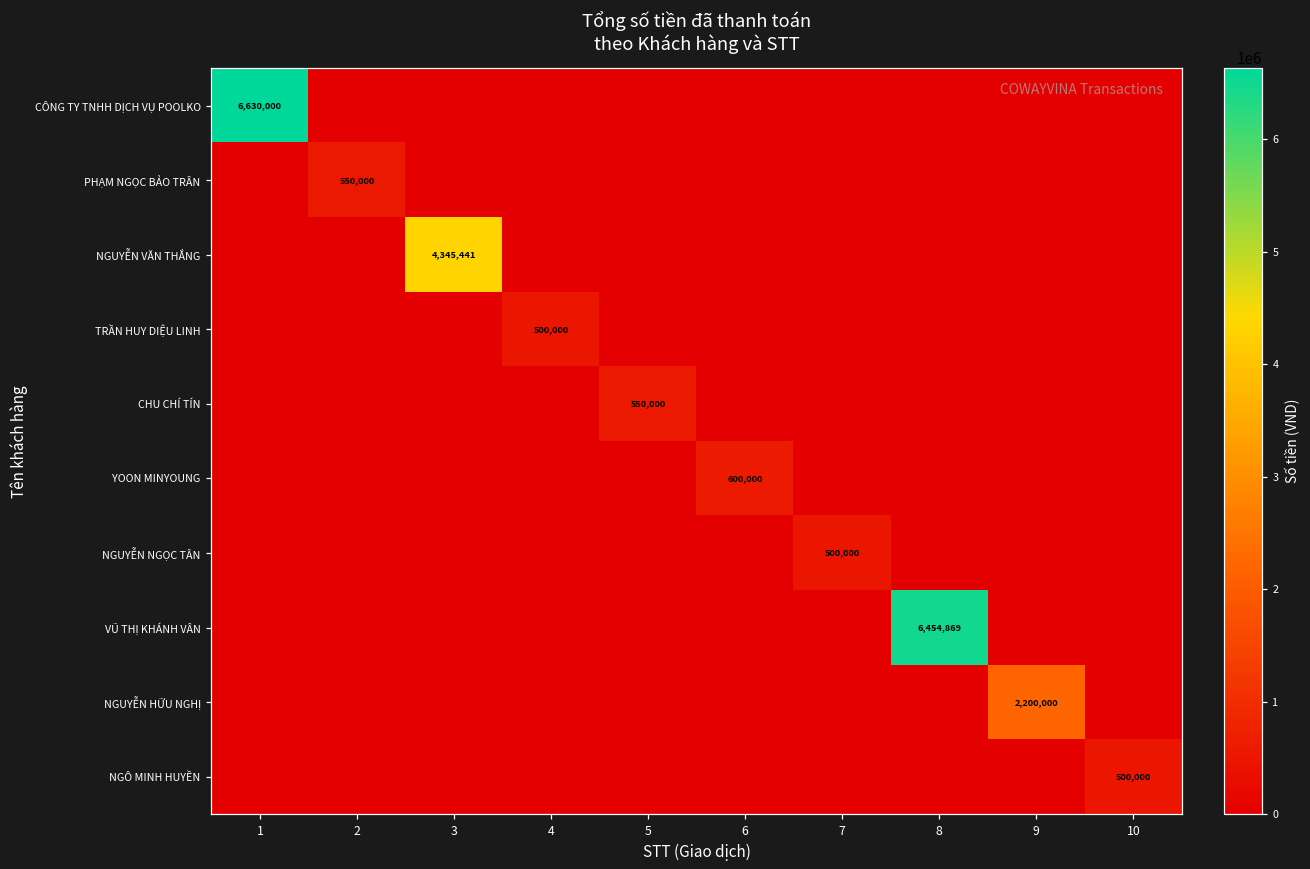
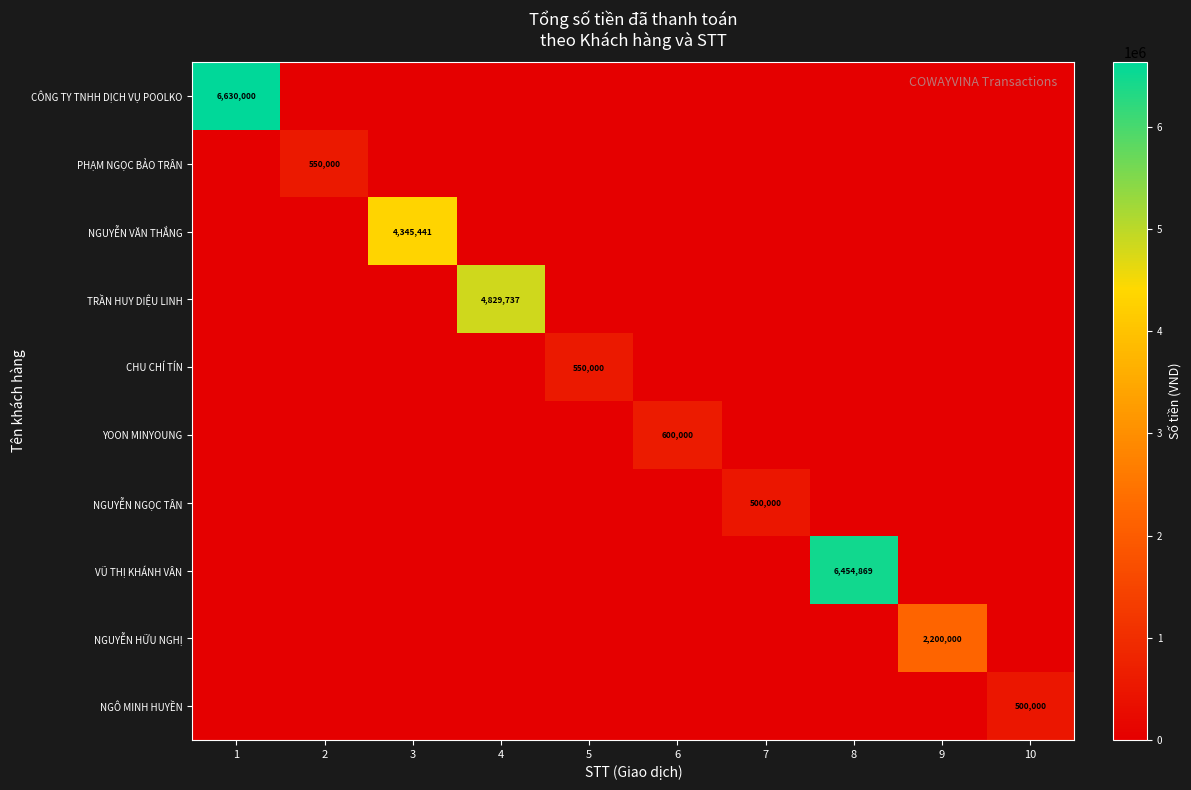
TRẦN HUY DIỆU LINH, 4: 500,000 -> 4,829,737
